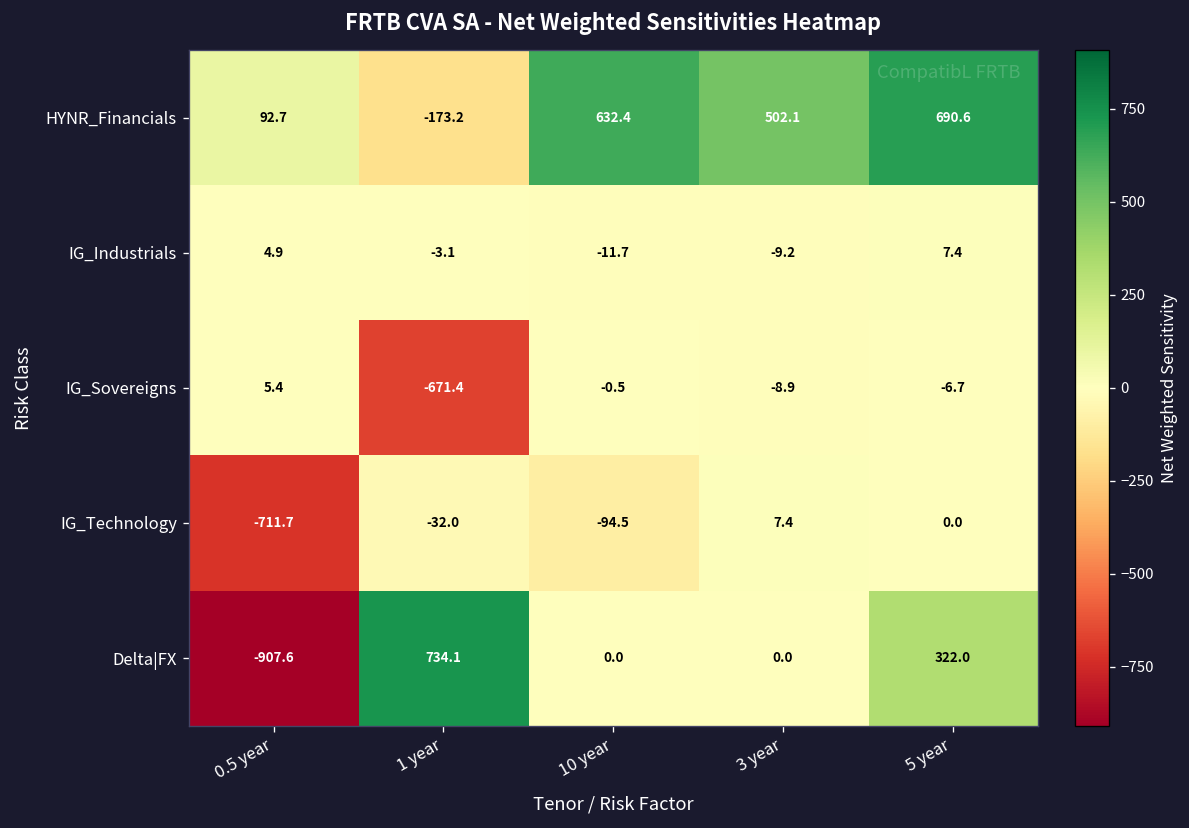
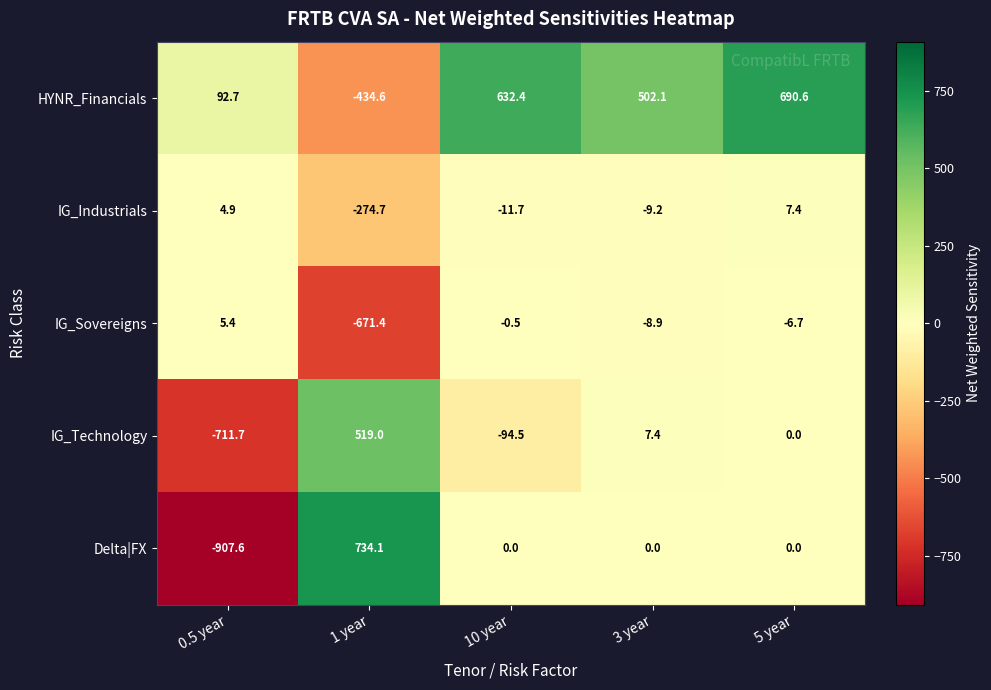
HYNR_Financials, 1 year: -173.2 -> -434.6
IG_Industrials, 1 year: -3.1 -> -274.7
IG_Technology, 1 year: -32.0 -> 519.0
Delta|FX, 5 year: 322.0 -> 0.0
